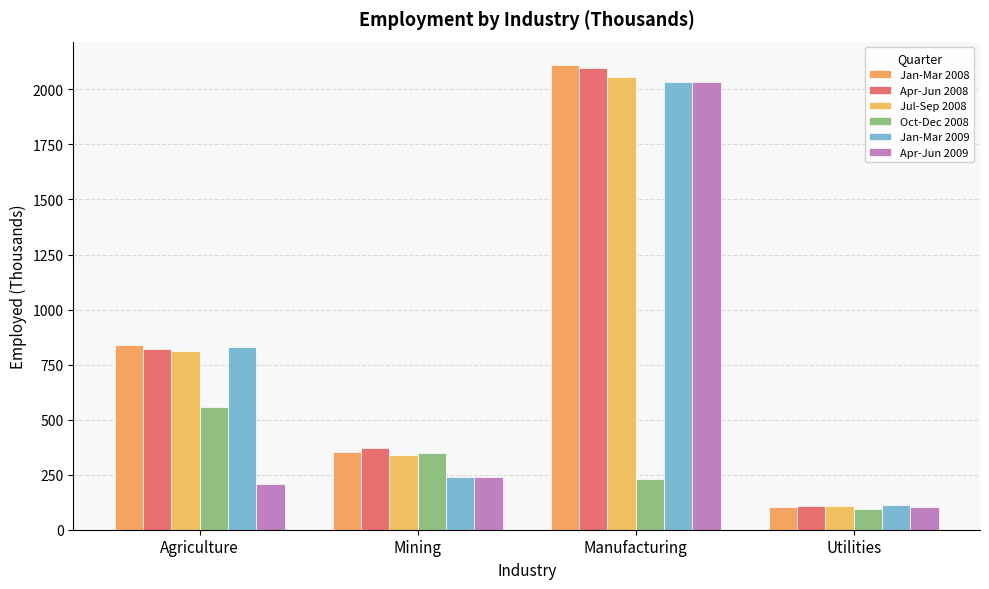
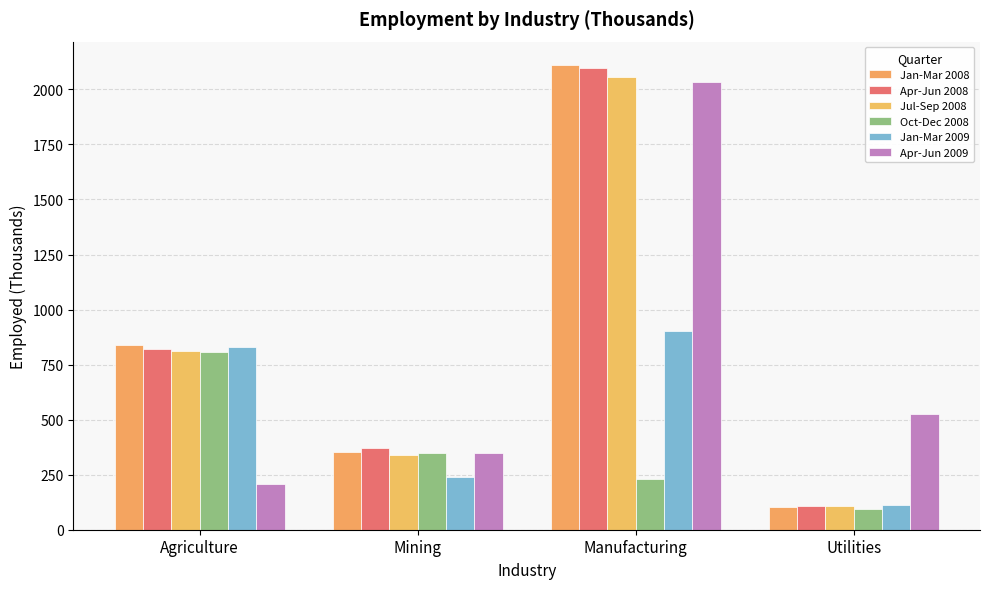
Oct-Dec 2008, Agriculture: 560 -> 810
Apr-Jun 2009, Mining: 240 -> 350
Jan-Mar 2009, Manufacturing: 2030 -> 900
Apr-Jun 2009, Utilities: 100 -> 530
